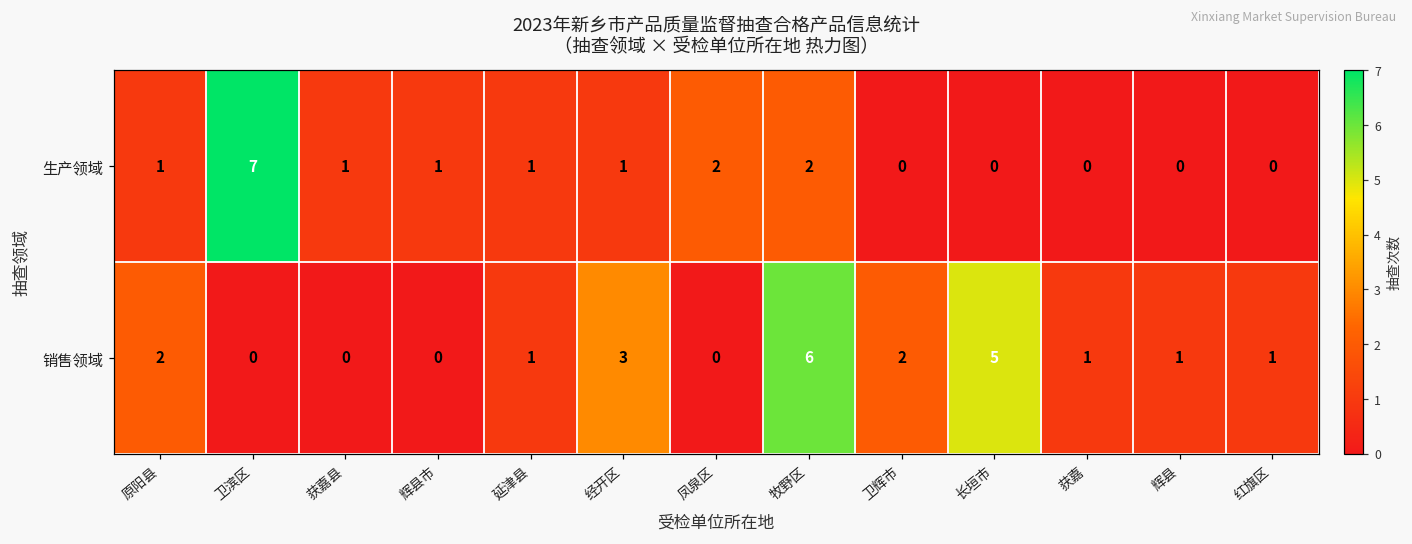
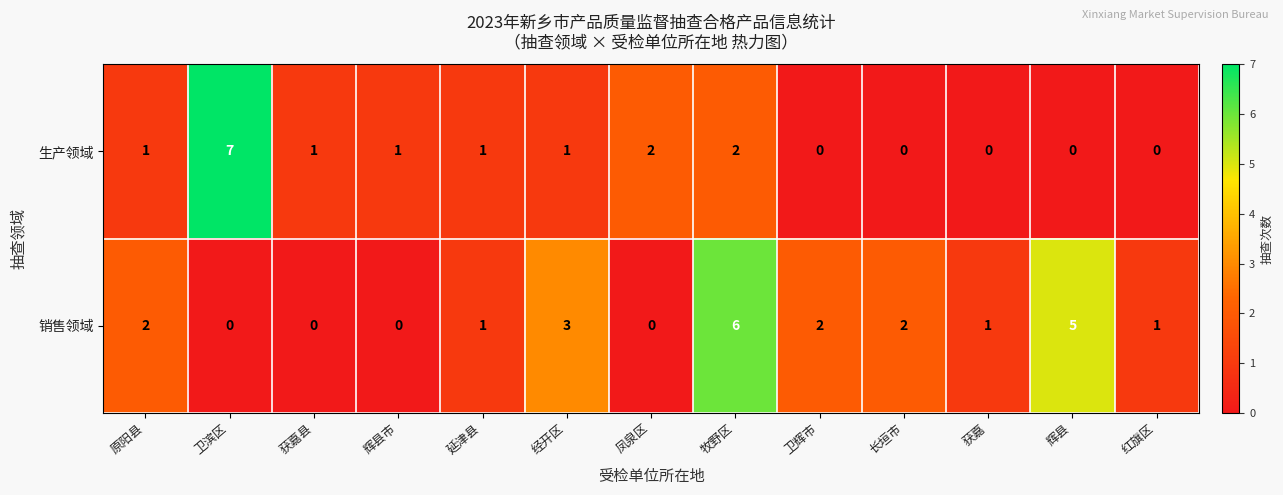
销售领域, 长垣市: 5 -> 2
销售领域, 辉县: 1 -> 5
